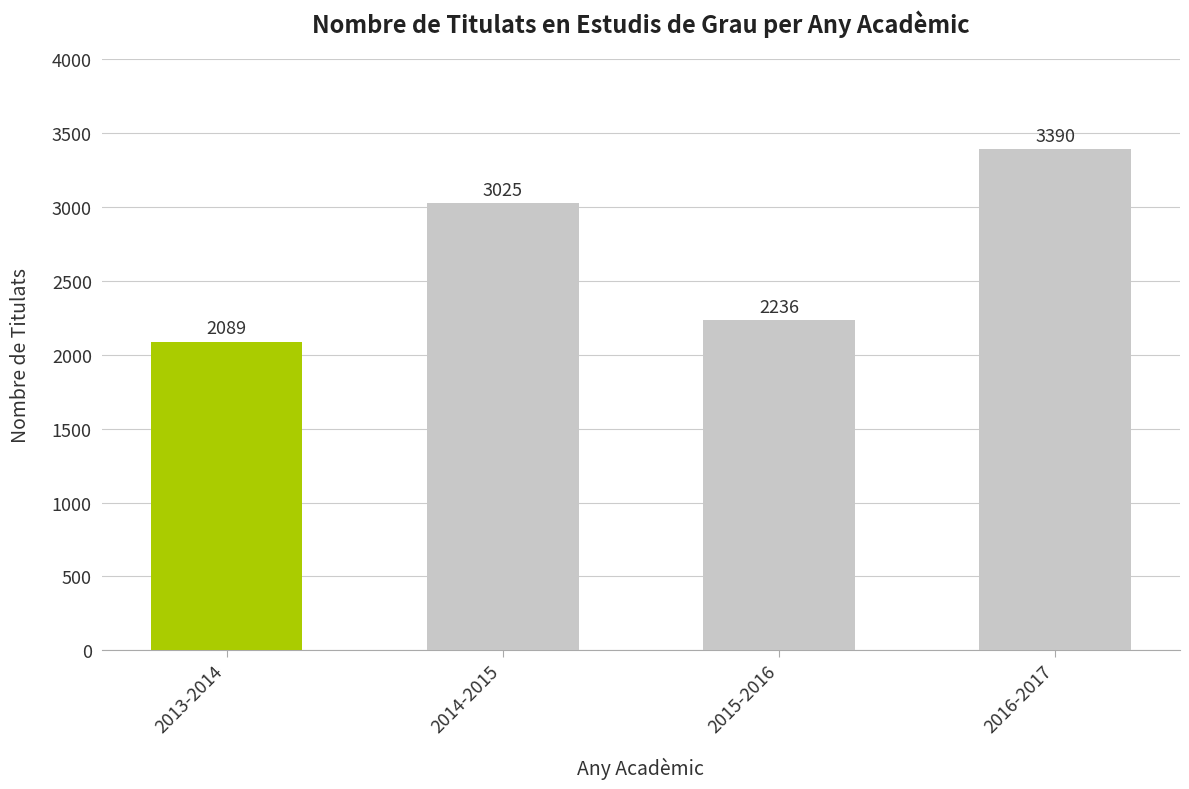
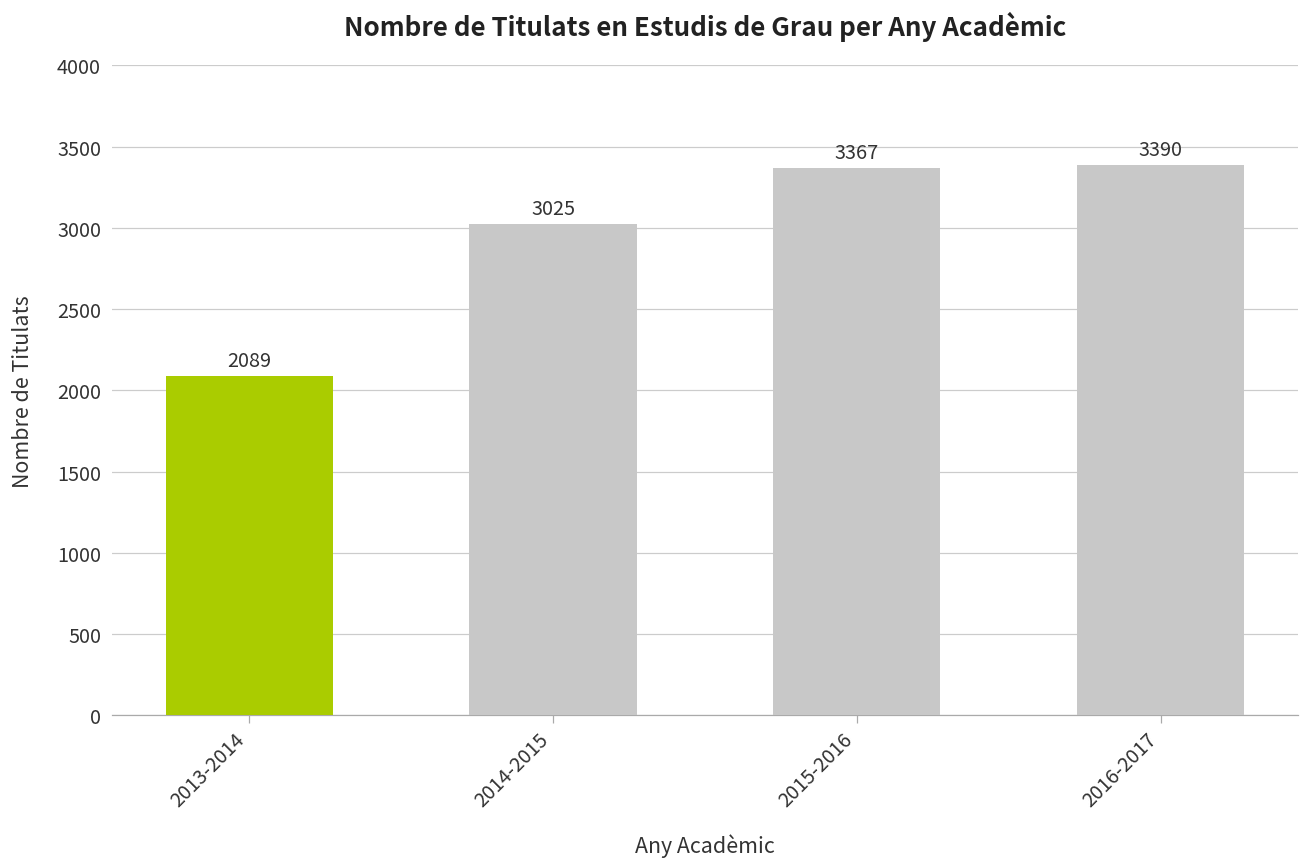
2015-2016: 2236 -> 3367
